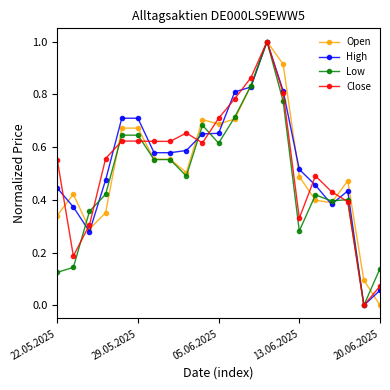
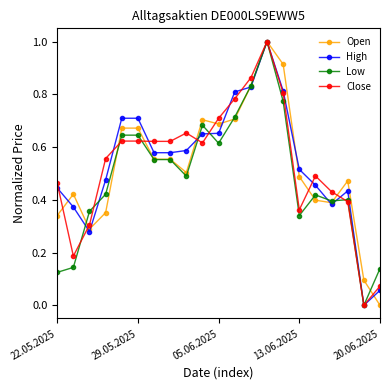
Close, 22.05.2025: 0.55 -> 0.46
Low, 13.06.2025: 0.28 -> 0.34
Close, 13.06.2025: 0.33 -> 0.36
